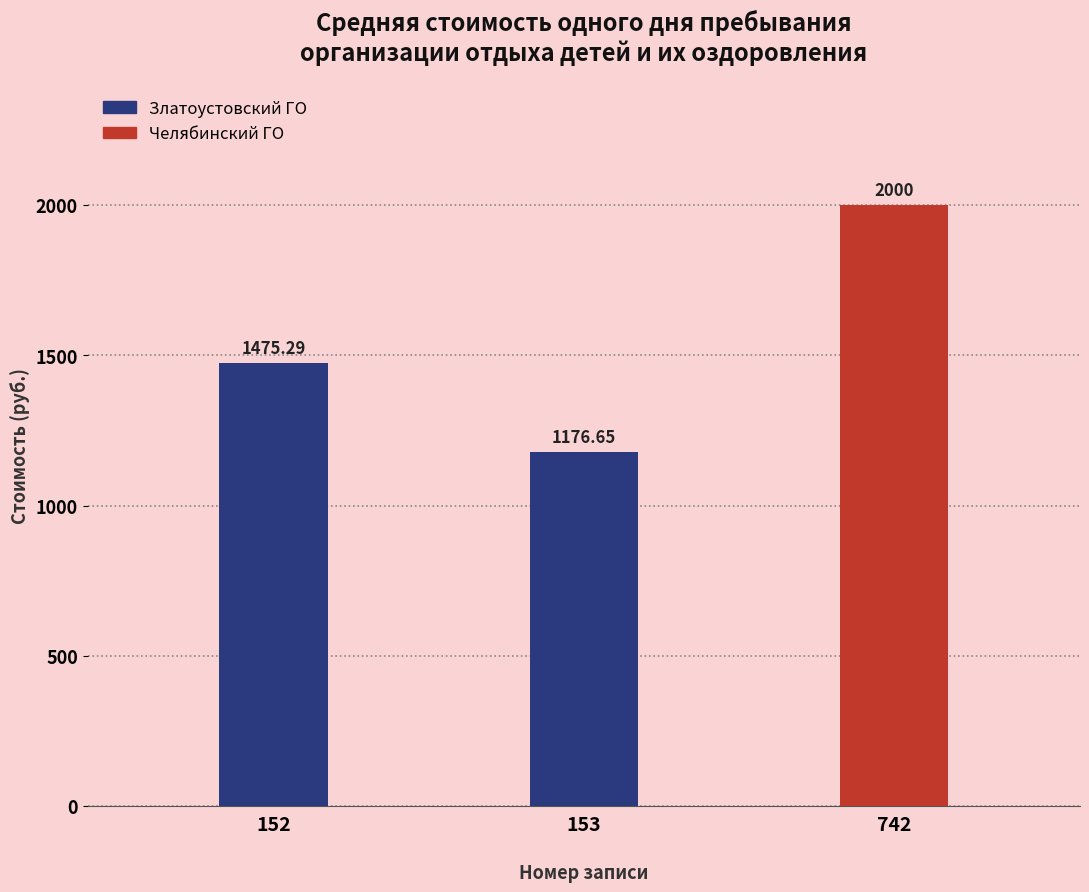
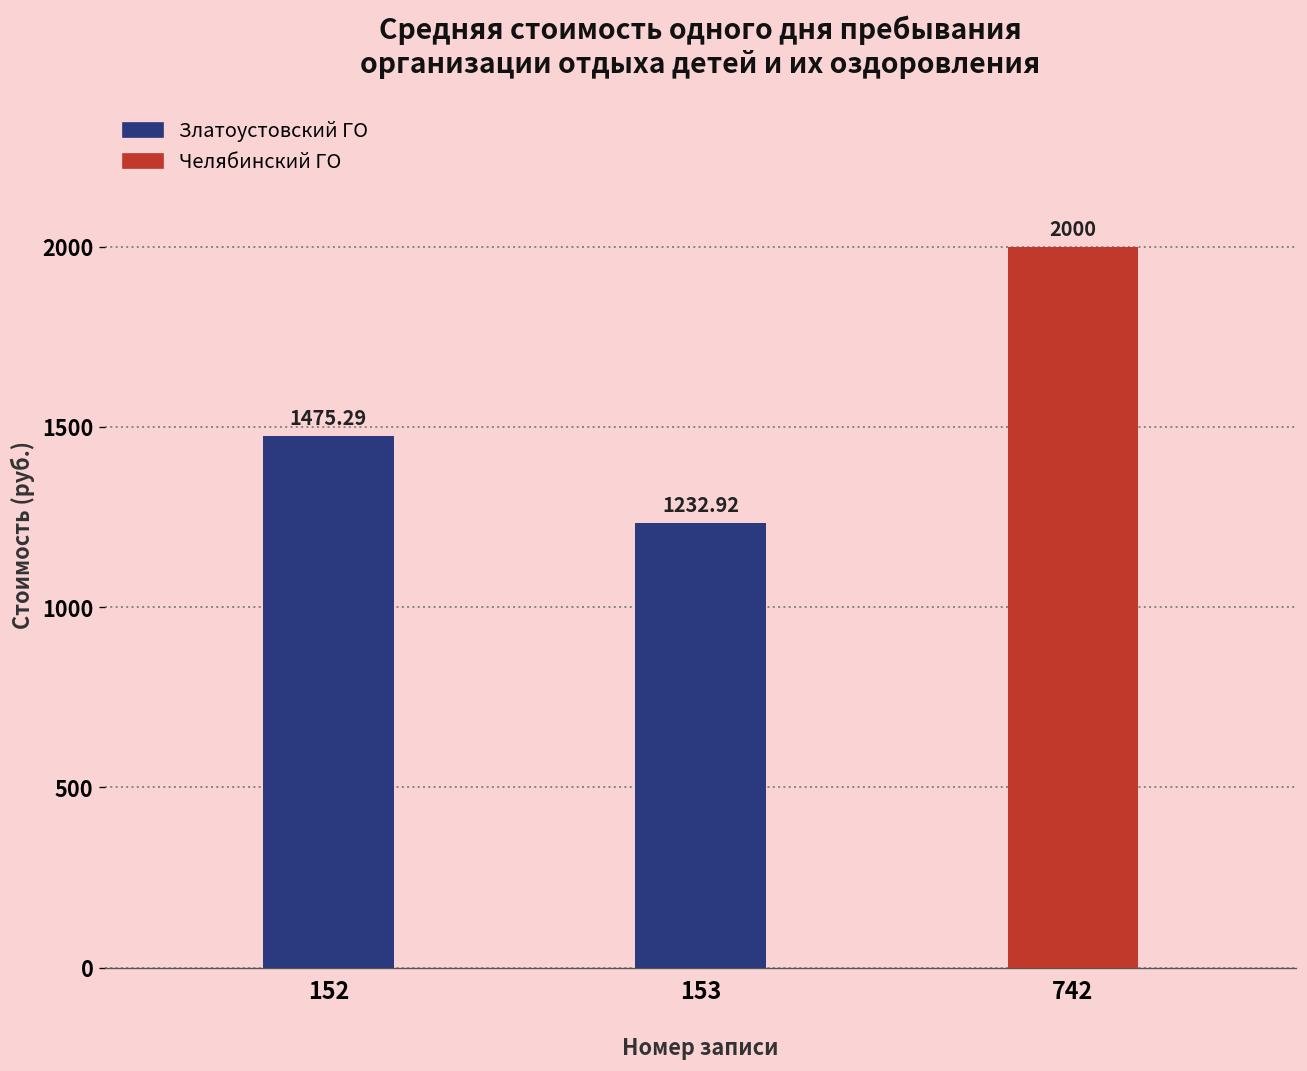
153: 1176.65 -> 1232.92
